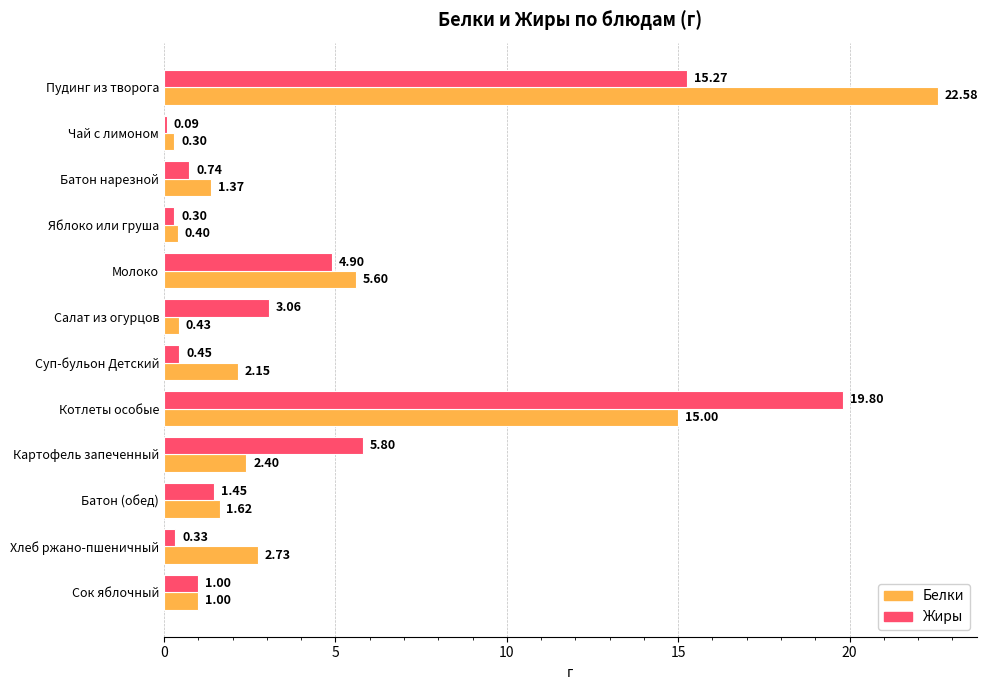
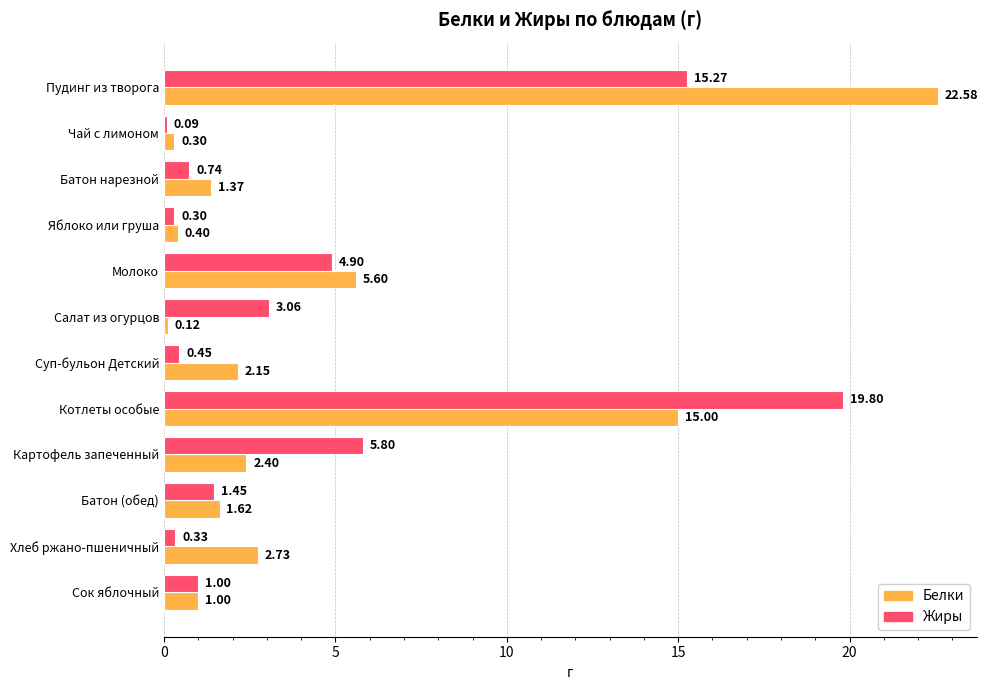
Белки, Салат из огурцов: 0.43 -> 0.12
